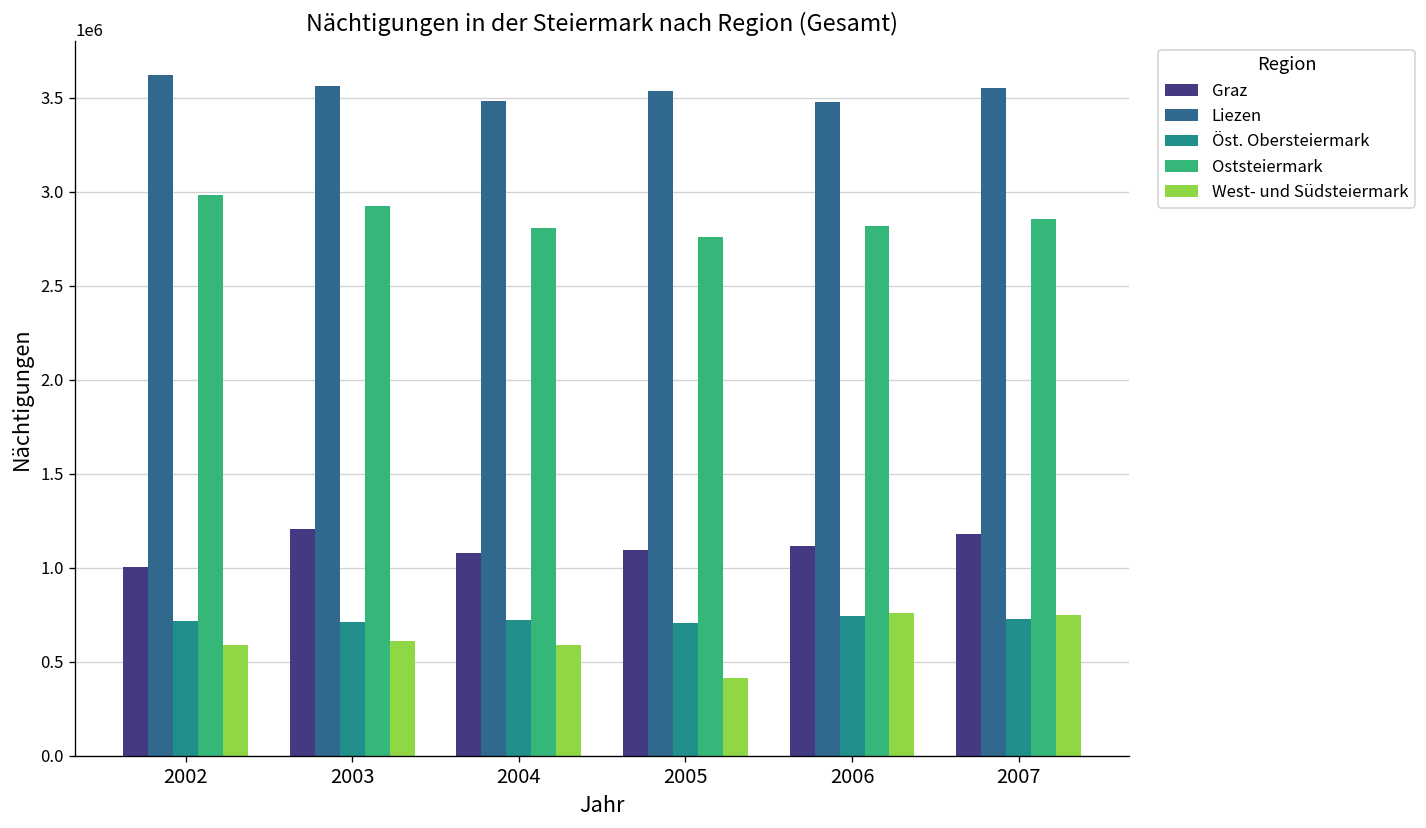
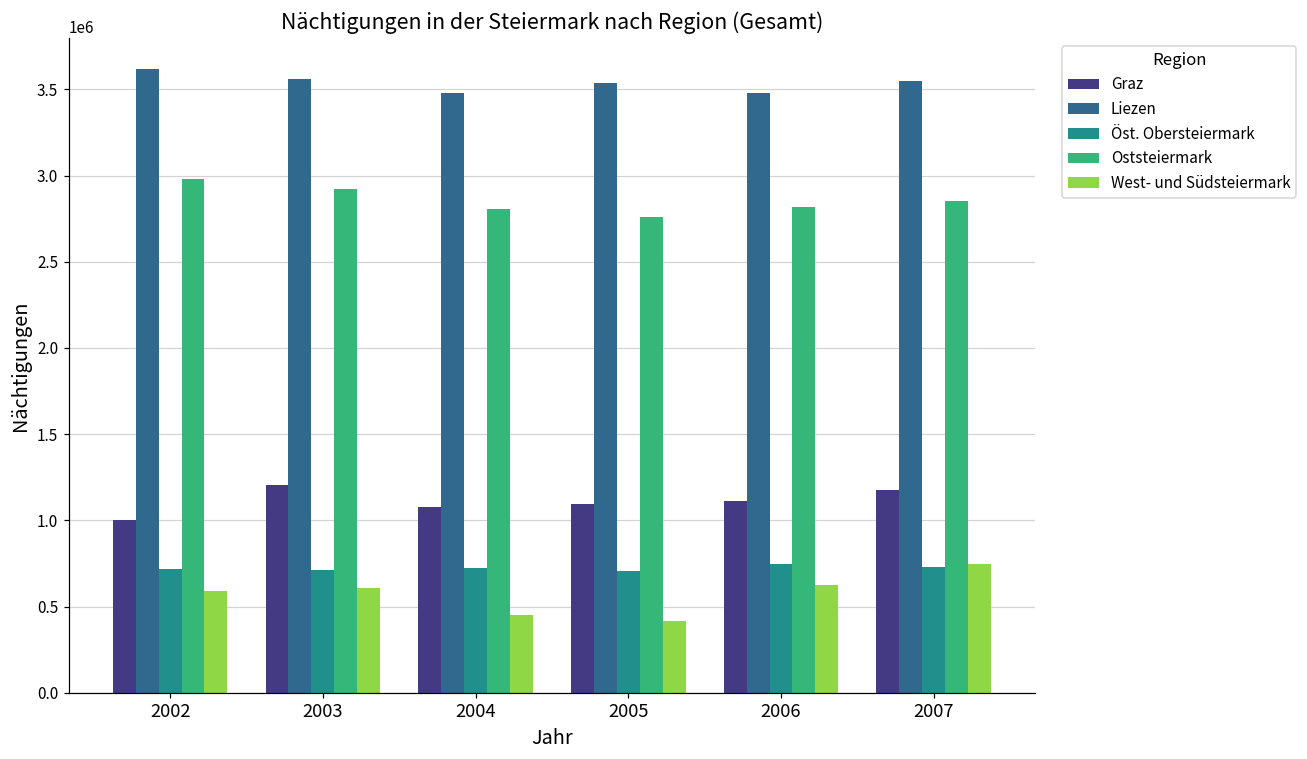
West- und Südsteiermark, 2004: 590000 -> 450000
West- und Südsteiermark, 2006: 760000 -> 630000
